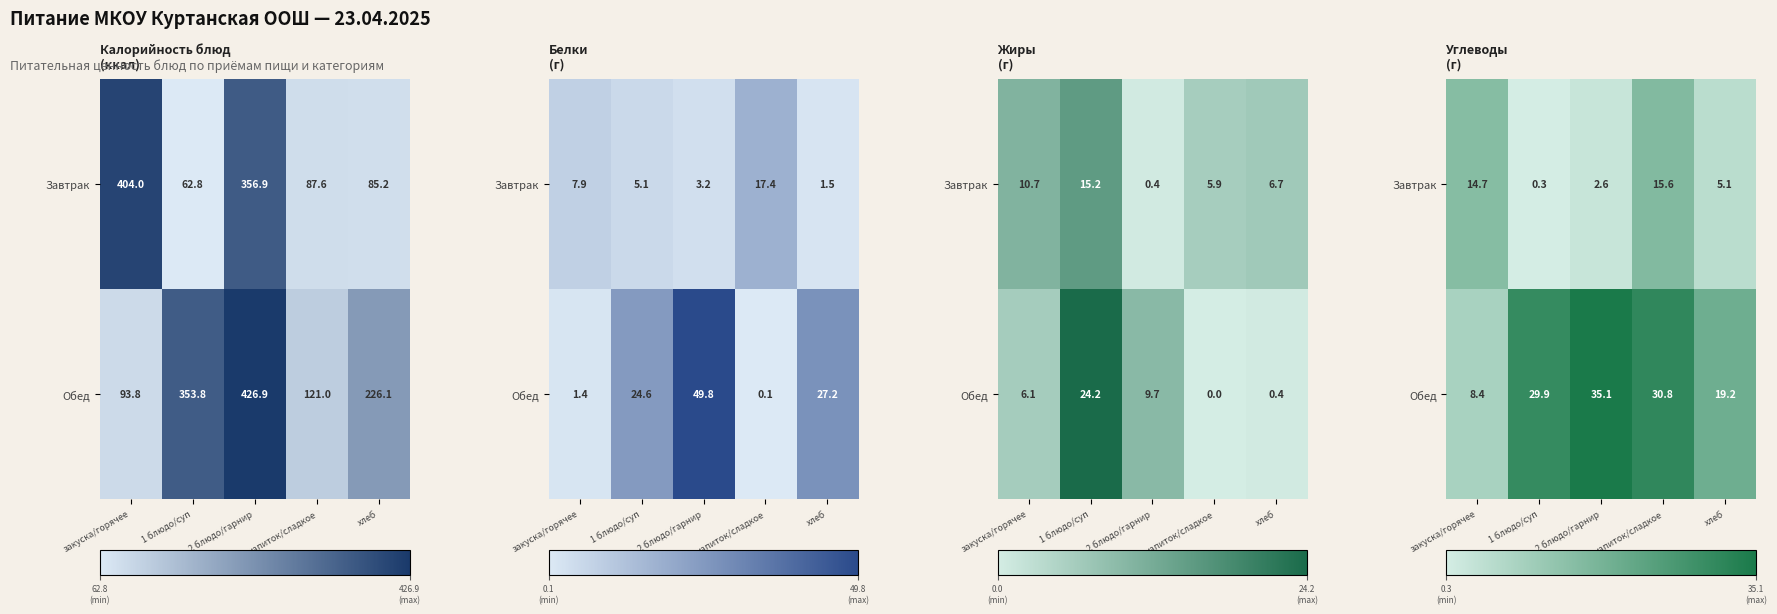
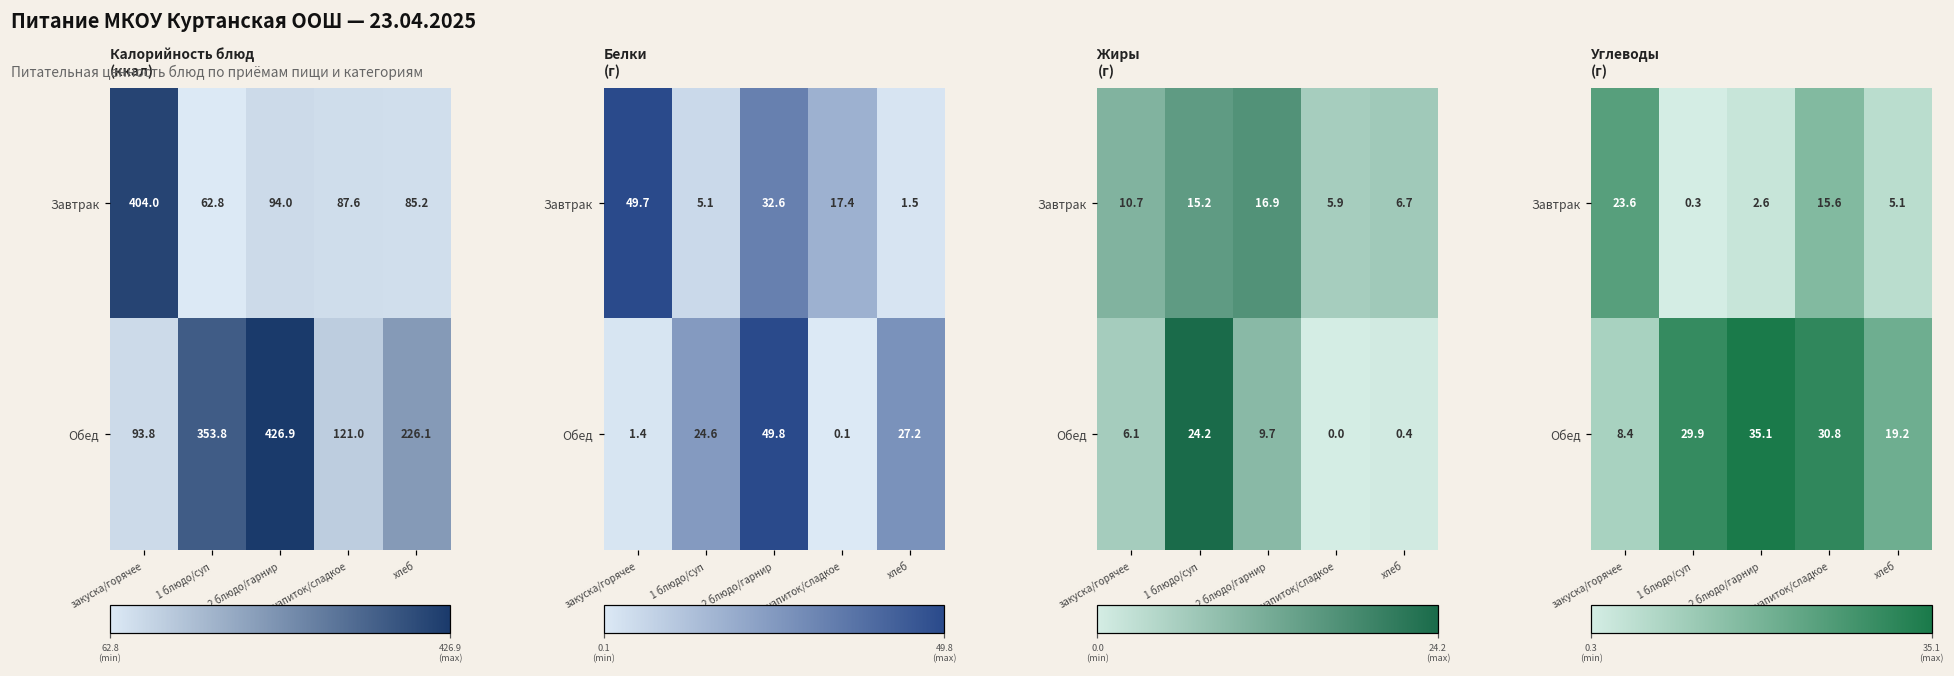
Калорийность блюд (ккал), Завтрак, 2 блюдо/гарнир: 356.9 -> 94.0
Белки (г), Завтрак, закуска/горячее: 7.9 -> 49.7
Белки (г), Завтрак, 2 блюдо/гарнир: 3.2 -> 32.6
Жиры (г), Завтрак, 2 блюдо/гарнир: 0.4 -> 16.9
Углеводы (г), Завтрак, закуска/горячее: 14.7 -> 23.6
